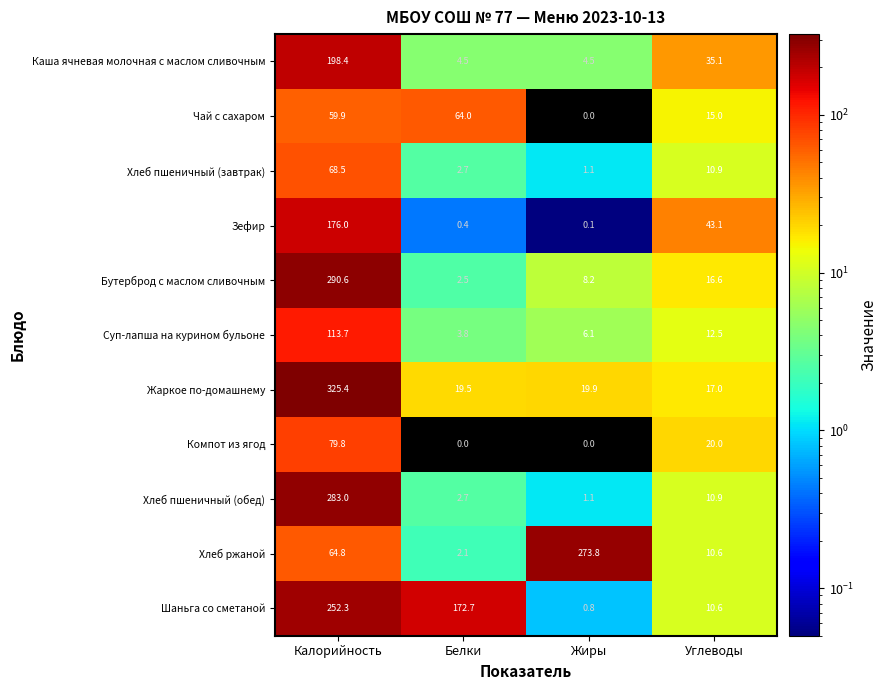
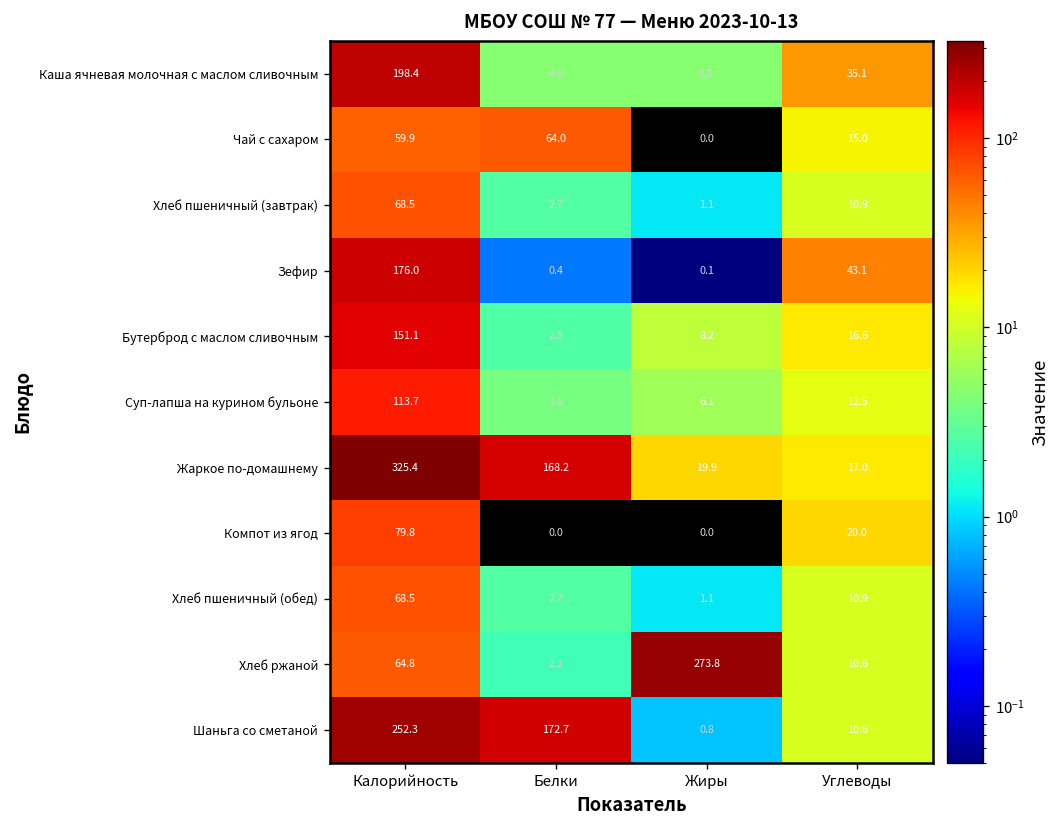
Бутерброд с маслом сливочным, Калорийность: 290.6 -> 151.1
Жаркое по-домашнему, Белки: 19.5 -> 168.2
Хлеб пшеничный (обед), Калорийность: 283.0 -> 68.5
